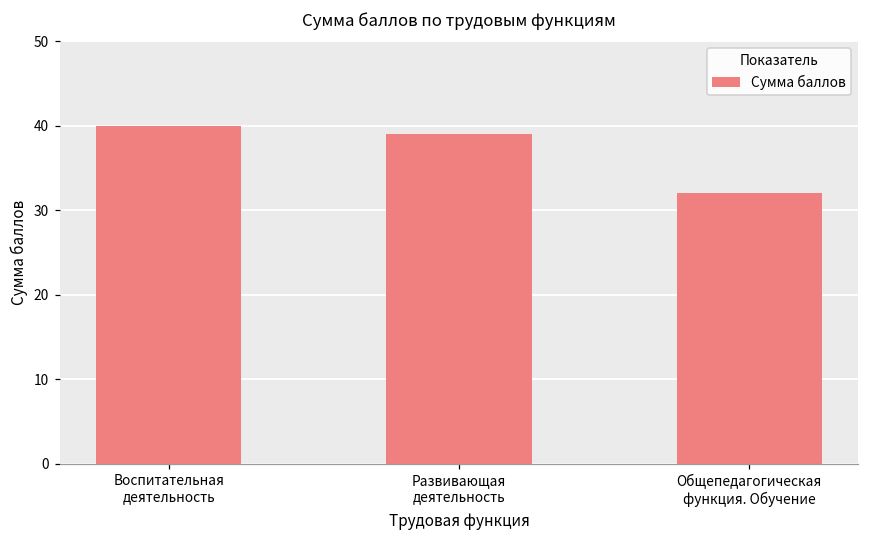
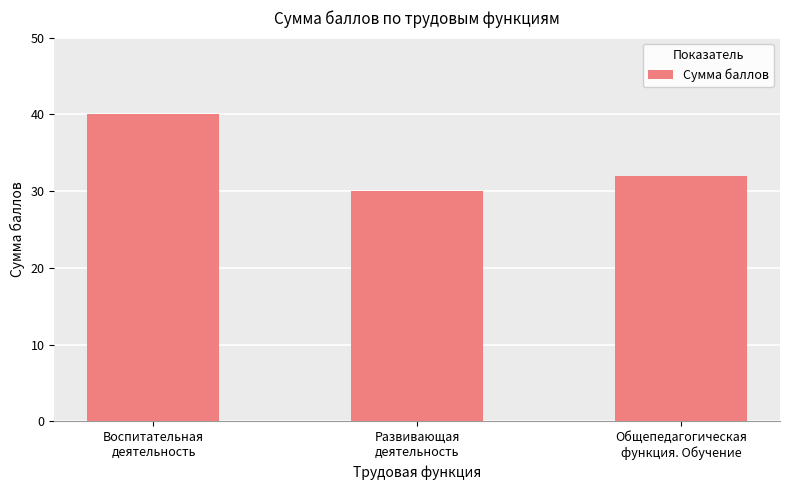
Развивающая деятельность: 39 -> 30
